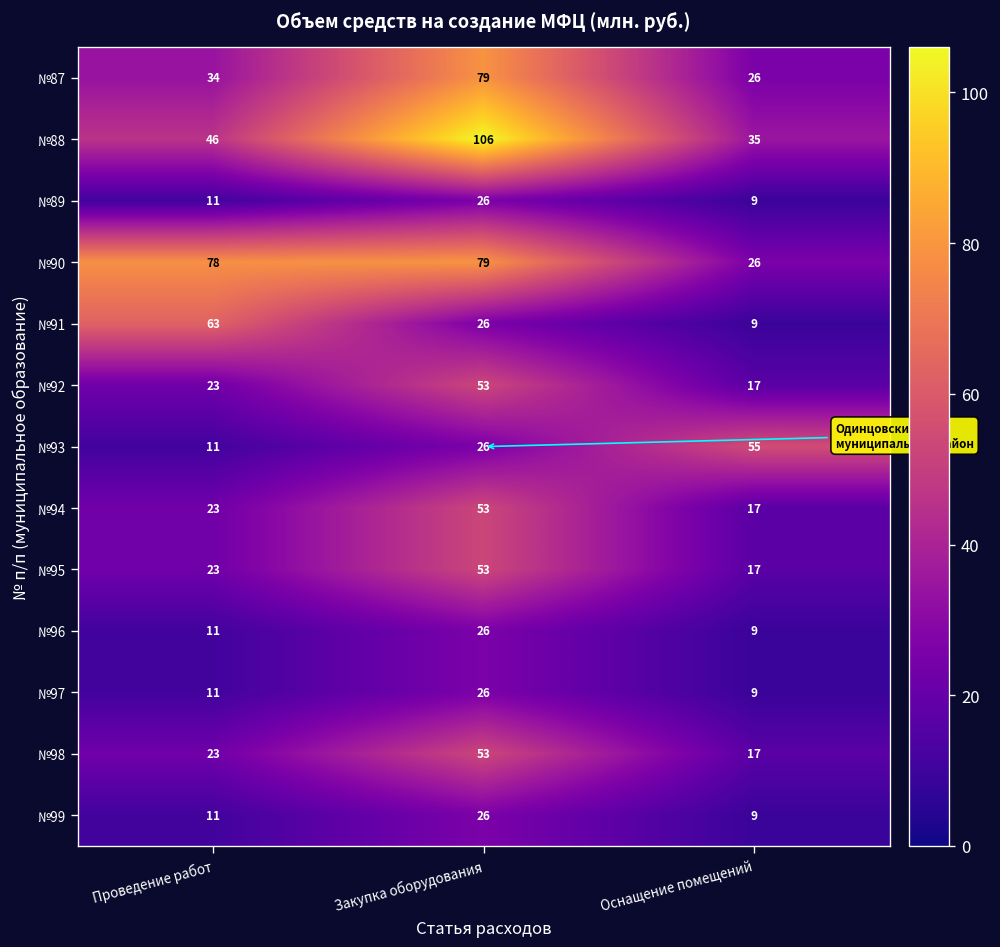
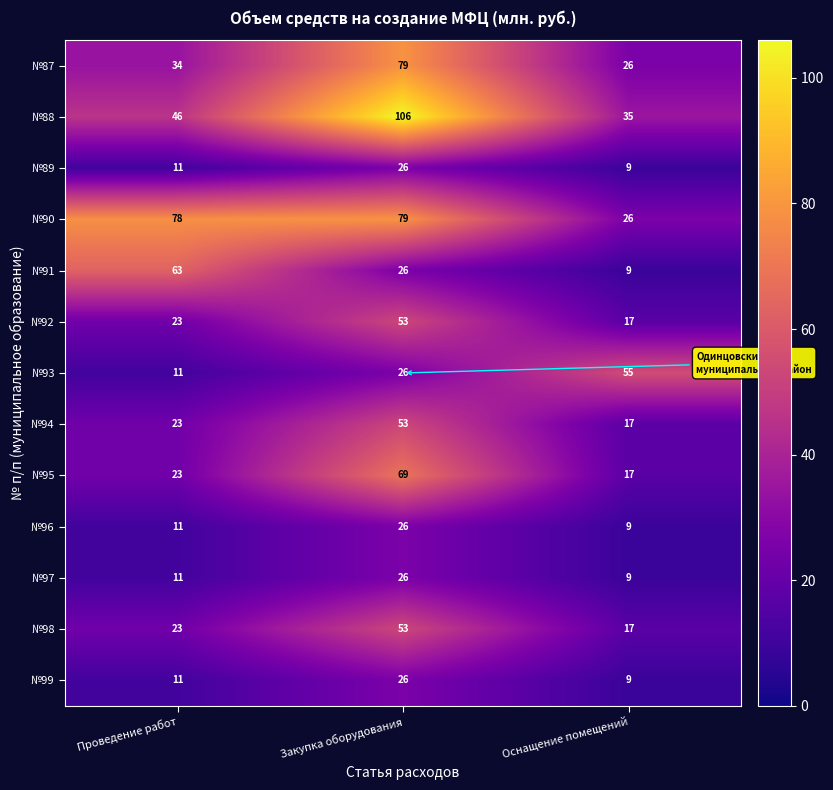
№95, Закупка оборудования: 53 -> 69
